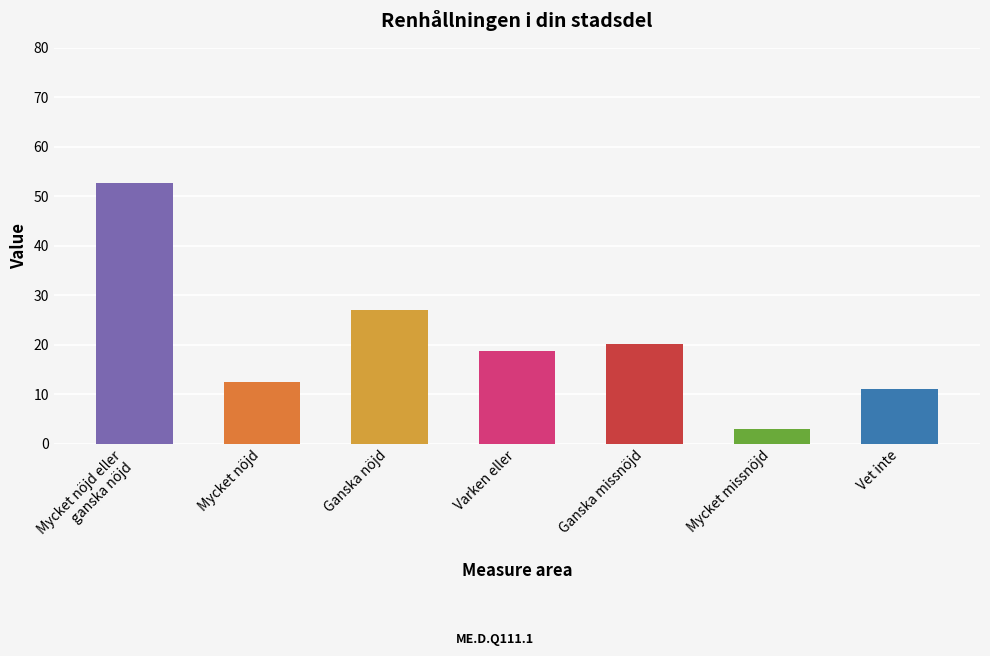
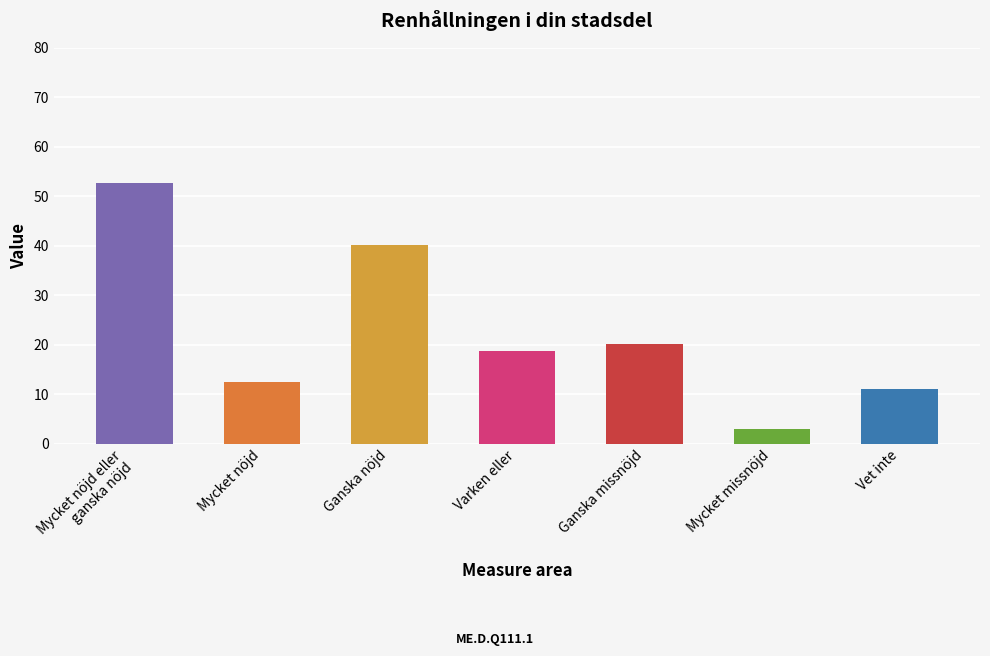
Ganska nöjd: 27 -> 40
